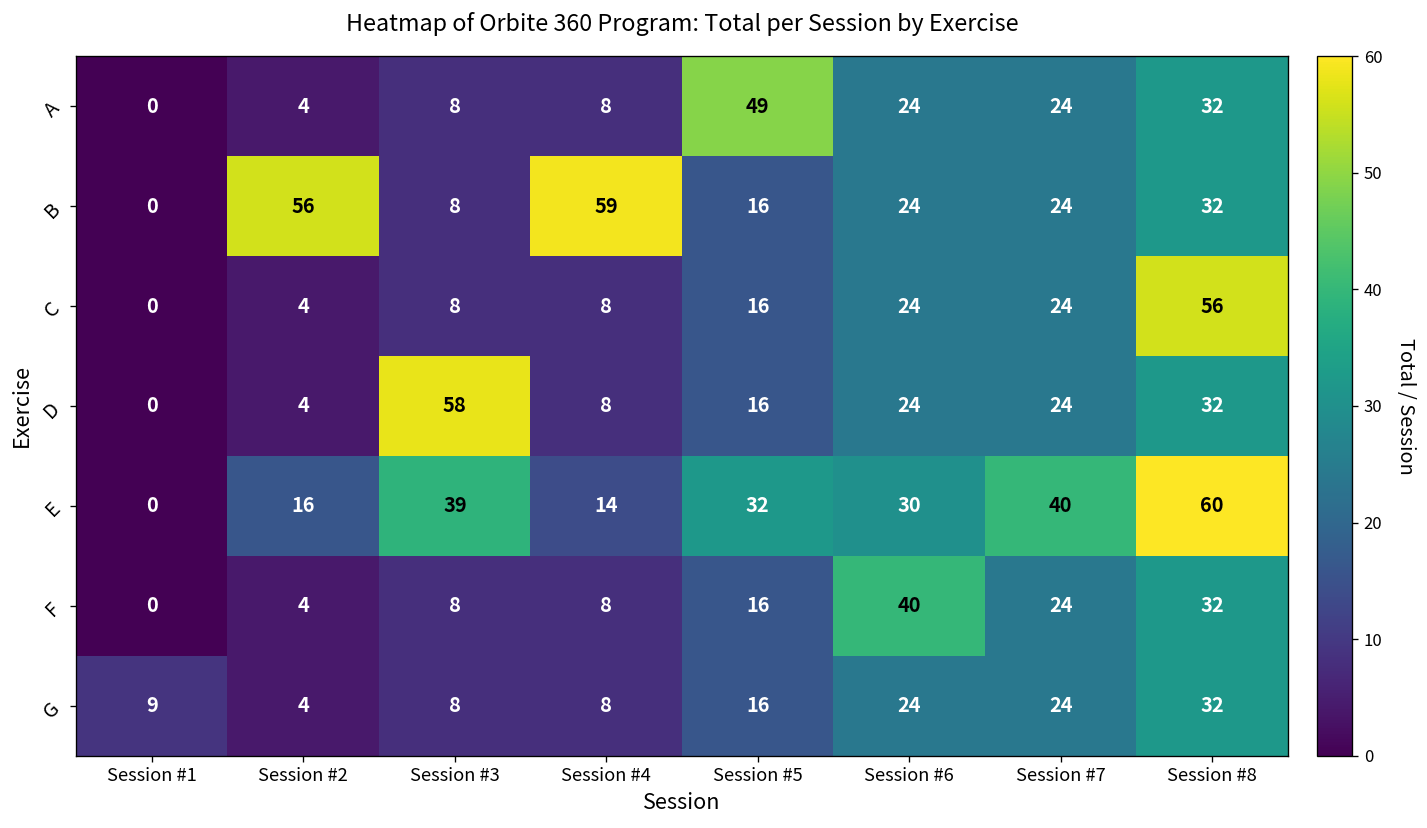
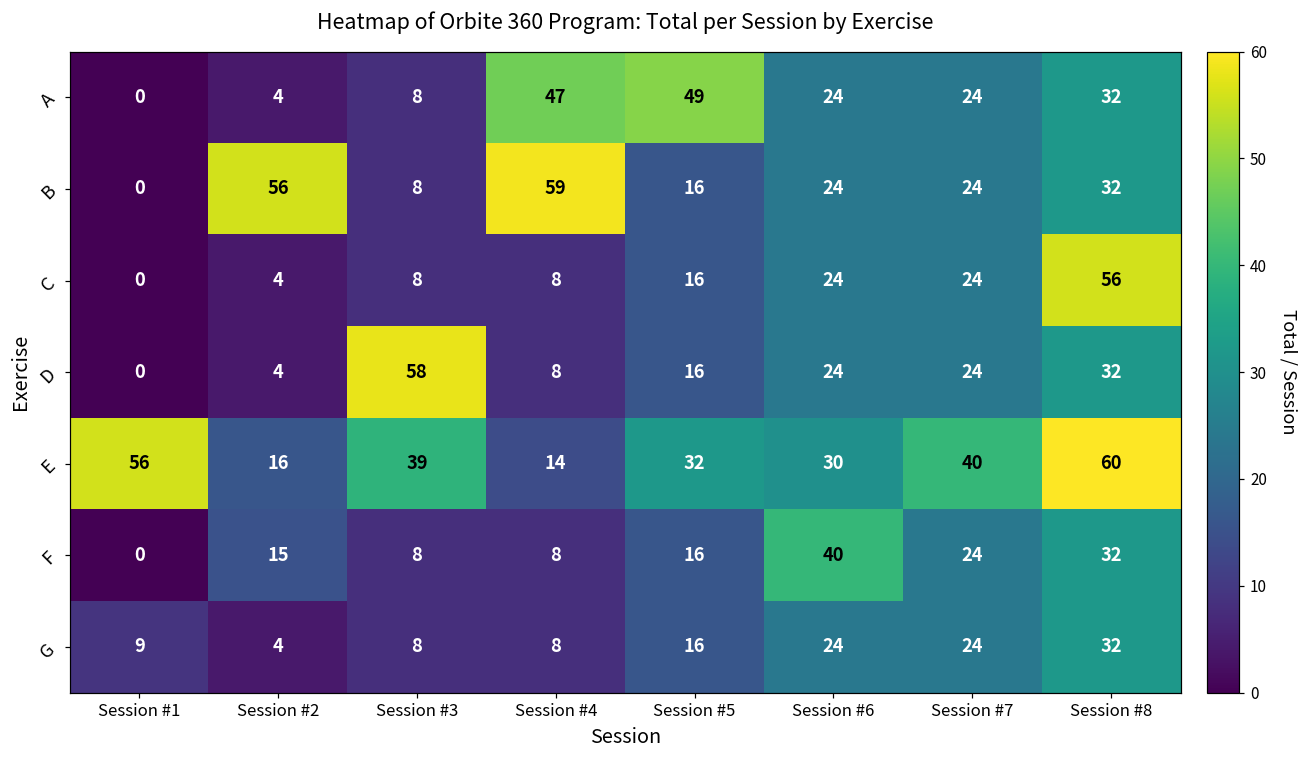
A, Session #4: 8 -> 47
E, Session #1: 0 -> 56
F, Session #2: 4 -> 15
